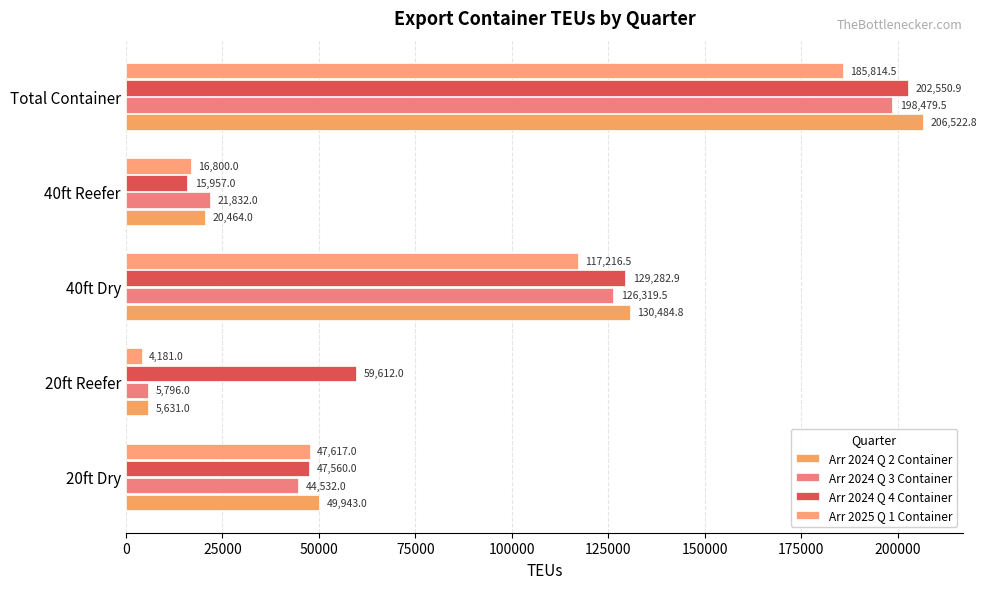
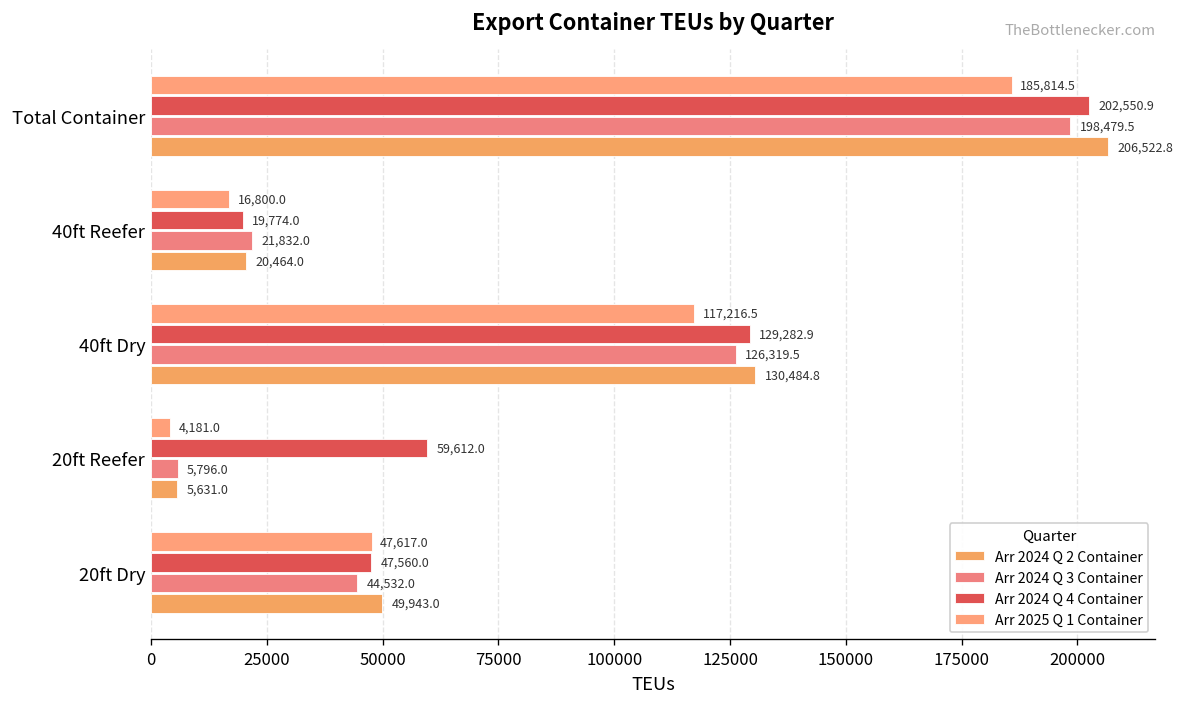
Arr 2024 Q 4 Container, 40ft Reefer: 15,957.0 -> 19,774.0
